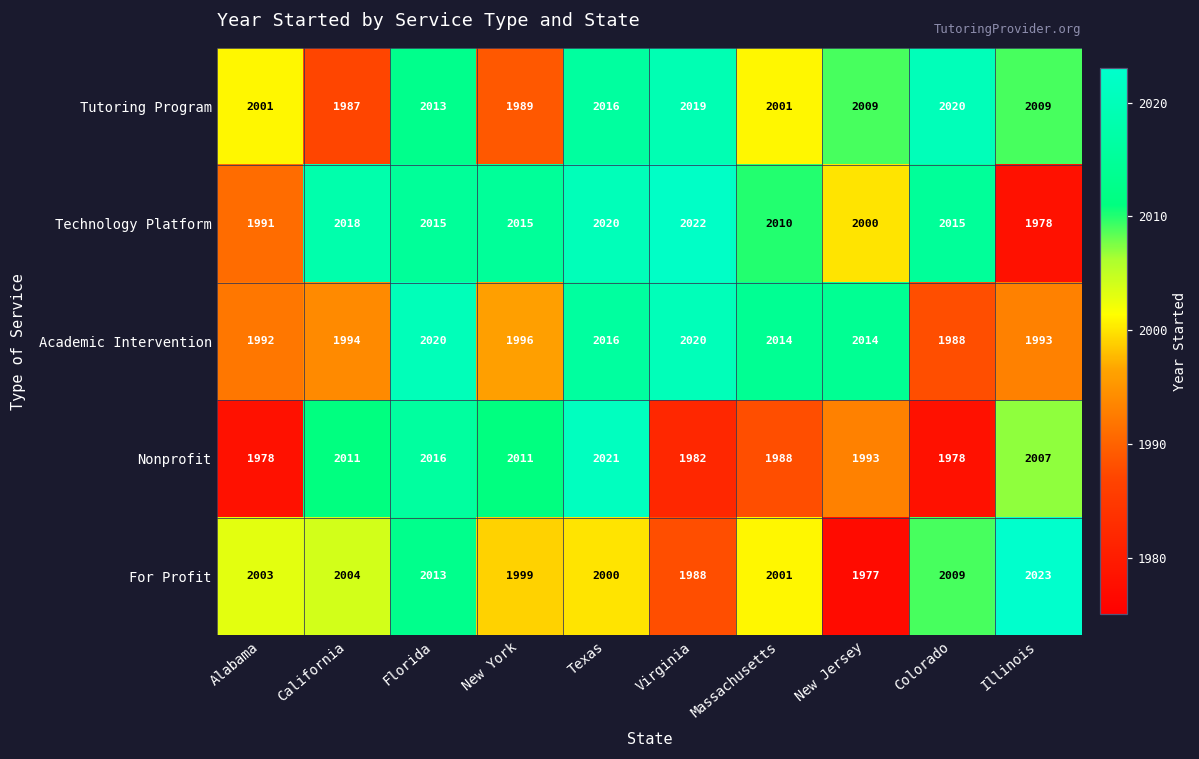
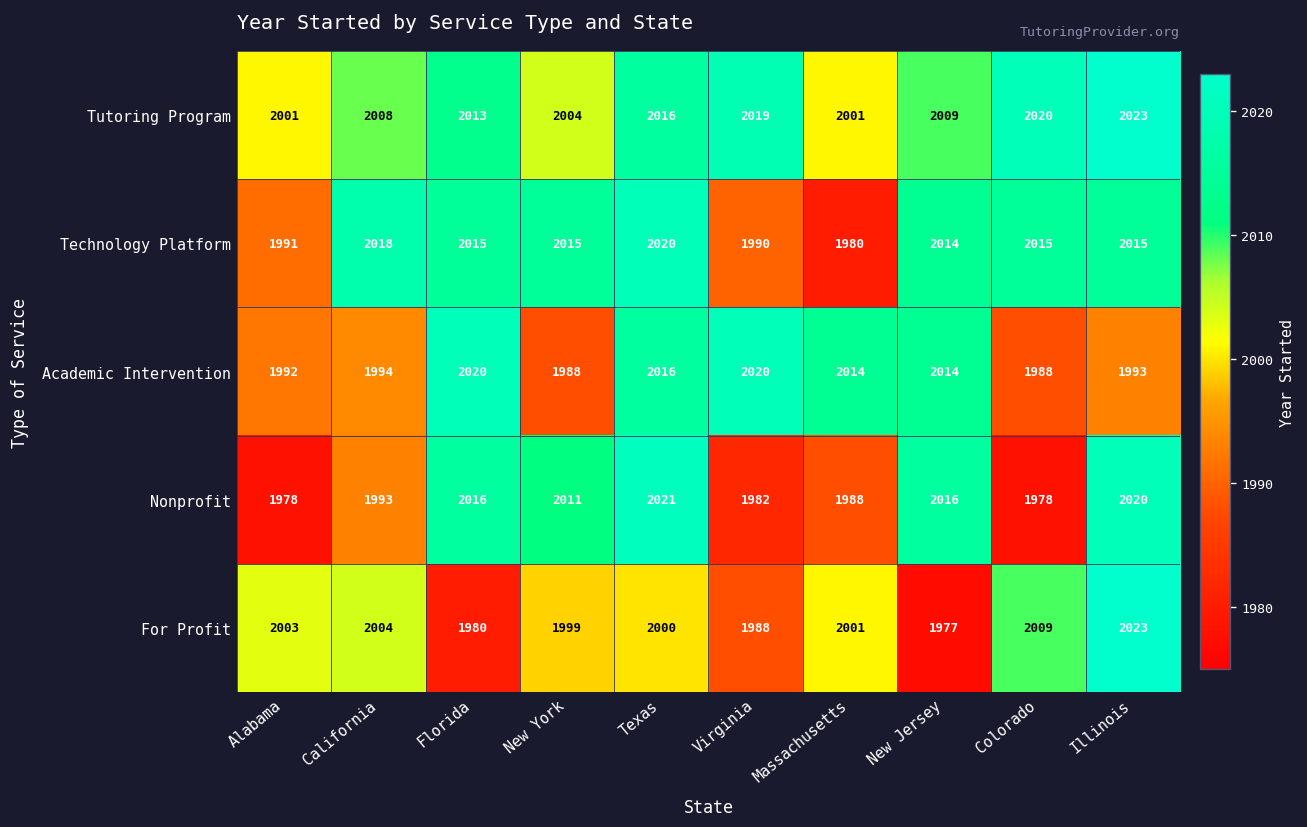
Tutoring Program, California: 1987 -> 2008
Tutoring Program, New York: 1989 -> 2004
Tutoring Program, Illinois: 2009 -> 2023
Technology Platform, Virginia: 2022 -> 1990
Technology Platform, Massachusetts: 2010 -> 1980
Technology Platform, New Jersey: 2000 -> 2014
Technology Platform, Illinois: 1978 -> 2015
Academic Intervention, New York: 1996 -> 1988
Nonprofit, California: 2011 -> 1993
Nonprofit, New Jersey: 1993 -> 2016
Nonprofit, Illinois: 2007 -> 2020
For Profit, Florida: 2013 -> 1980
